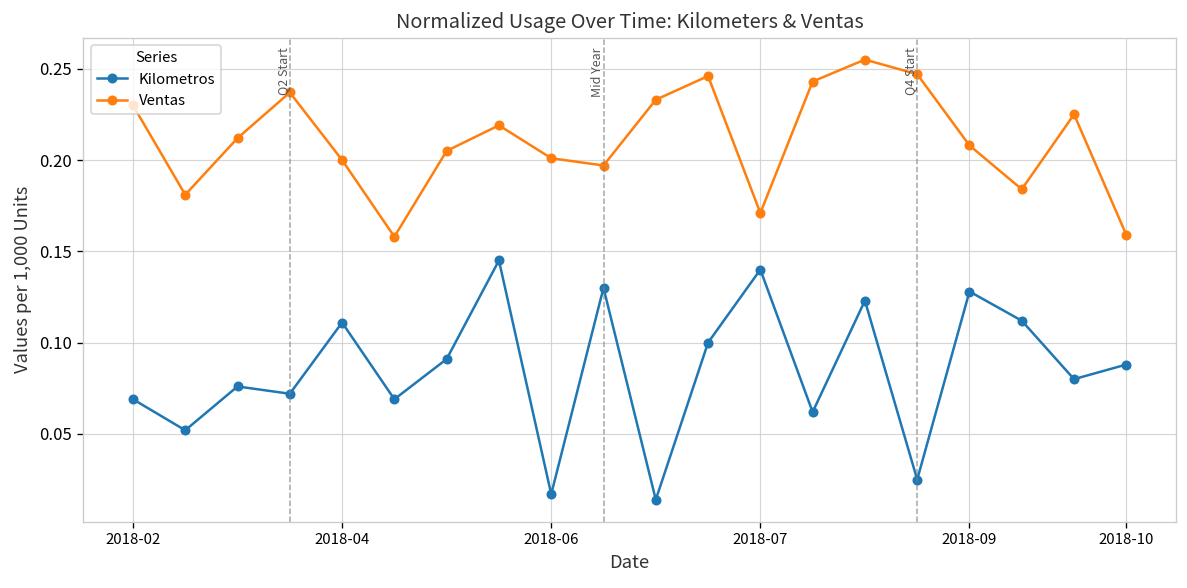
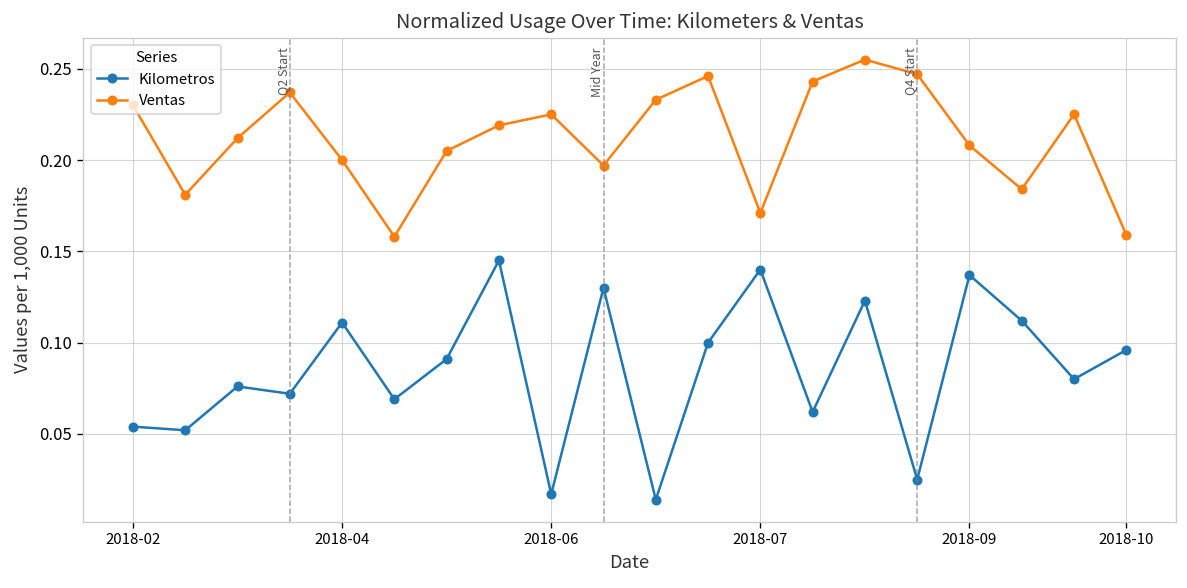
Kilometros, 2018-02: 0.069 -> 0.054
Ventas, 2018-06: 0.201 -> 0.225
Kilometros, 2018-09: 0.128 -> 0.137
Kilometros, 2018-10: 0.088 -> 0.096
